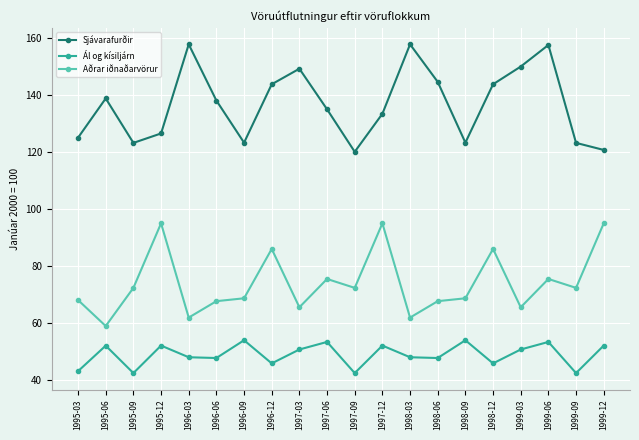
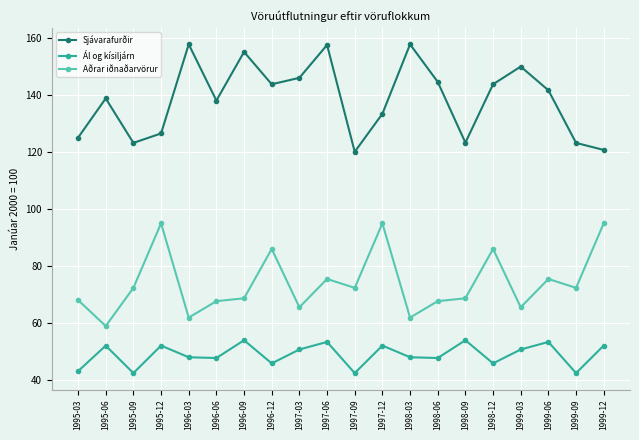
Sjávarafurðir, 1996-09: 123 -> 155
Sjávarafurðir, 1997-03: 149 -> 146
Sjávarafurðir, 1997-06: 135 -> 158
Sjávarafurðir, 1999-06: 158 -> 142
